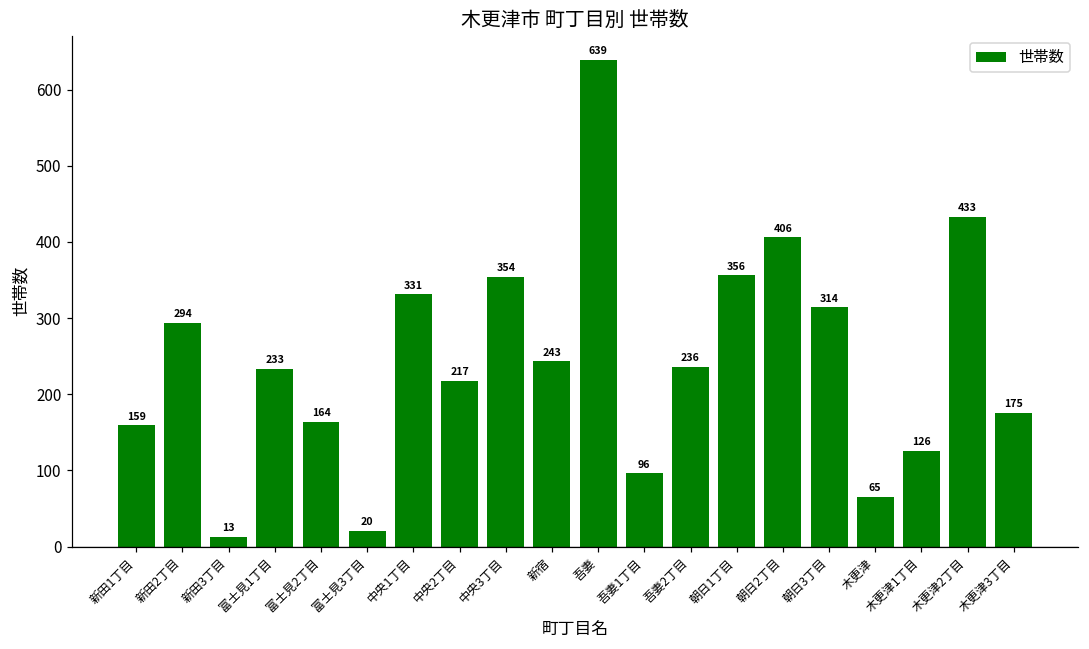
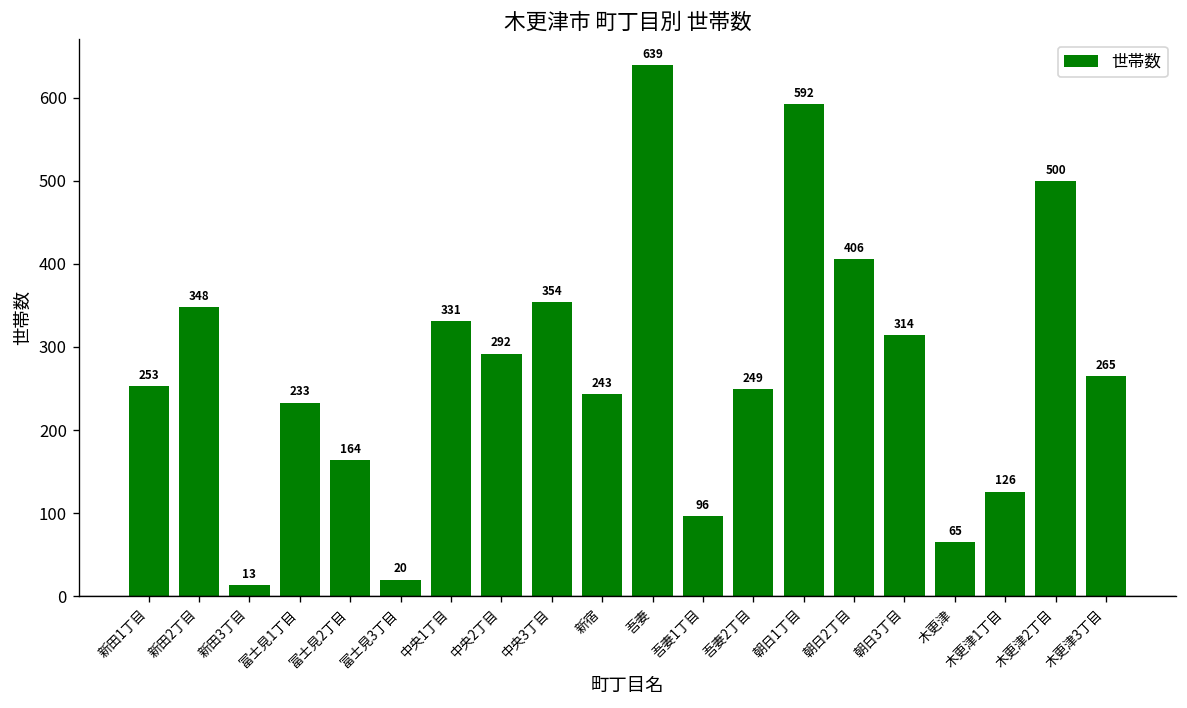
新田1丁目: 159 -> 253
新田2丁目: 294 -> 348
中央2丁目: 217 -> 292
吾妻2丁目: 236 -> 249
朝日1丁目: 356 -> 592
木更津2丁目: 433 -> 500
木更津3丁目: 175 -> 265
